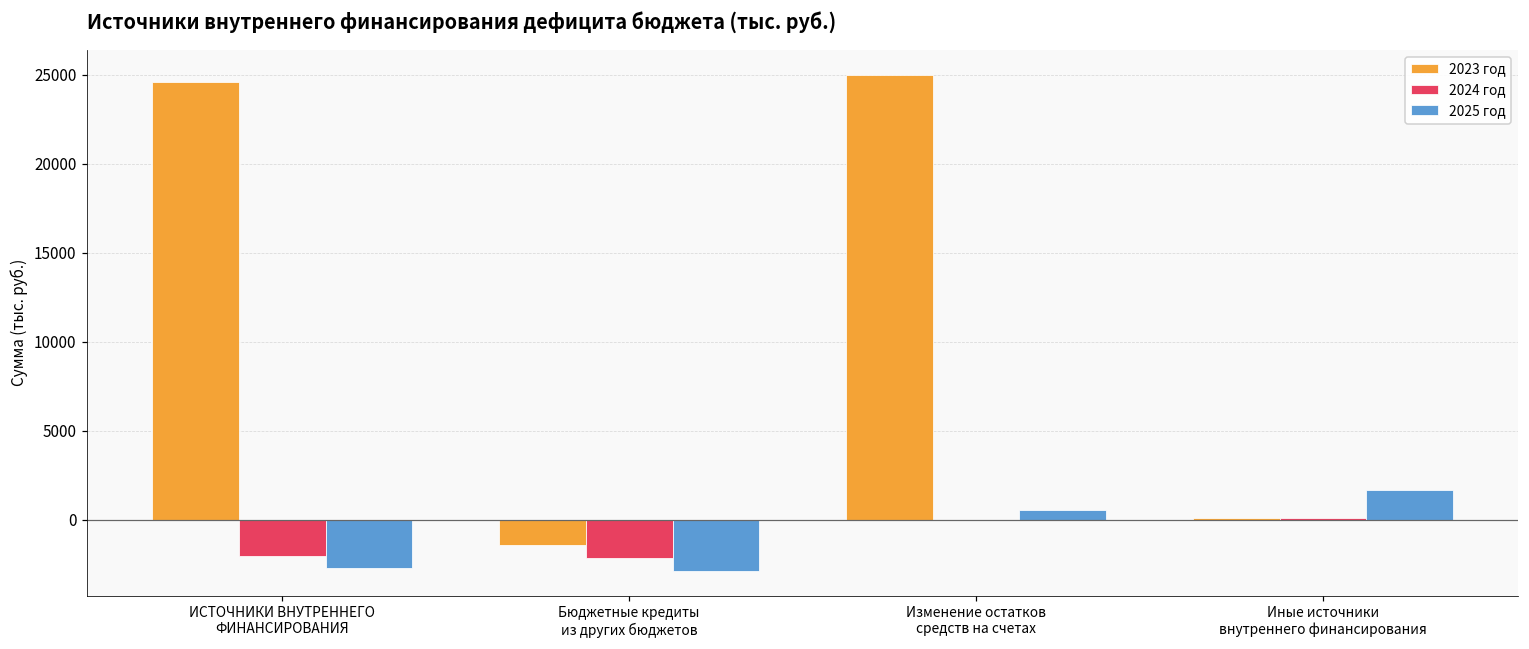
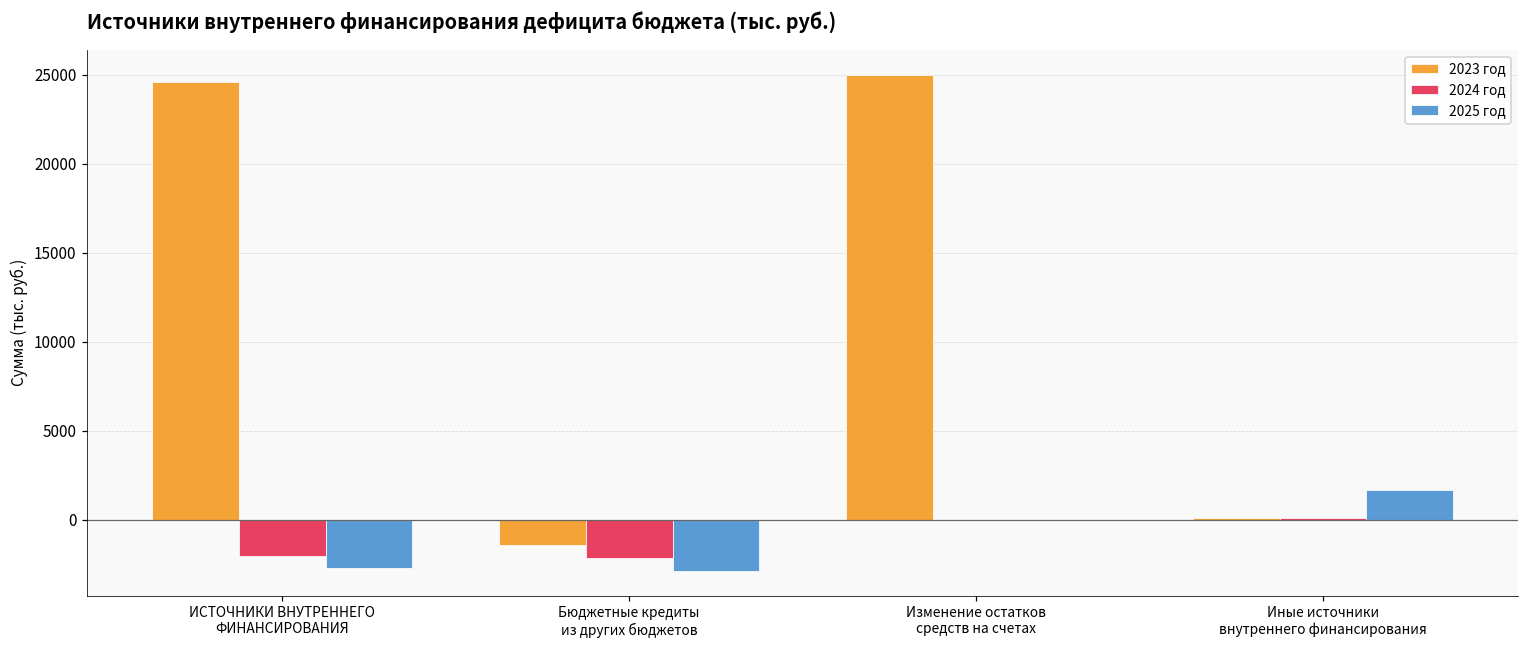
2025 год, Изменение остатков средств на счетах: 500 -> 0
